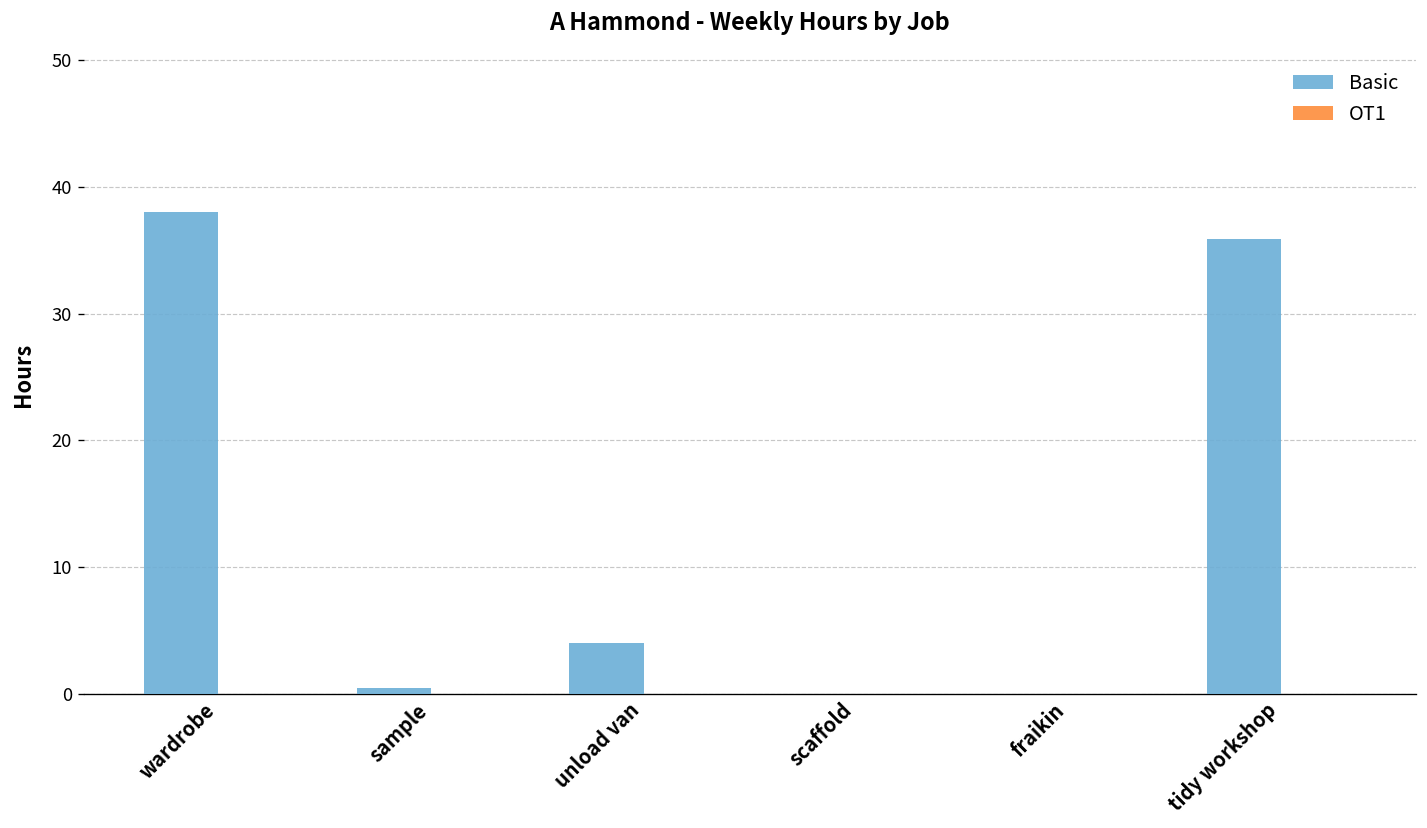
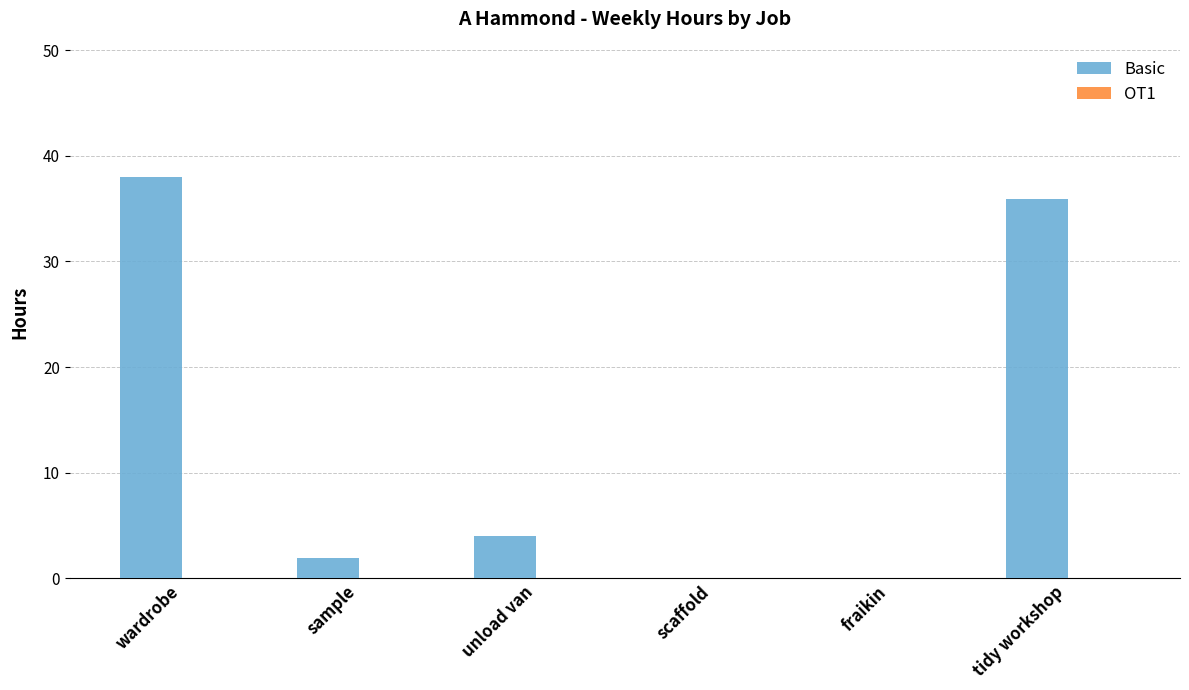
Basic, sample: 0.5 -> 1.9
